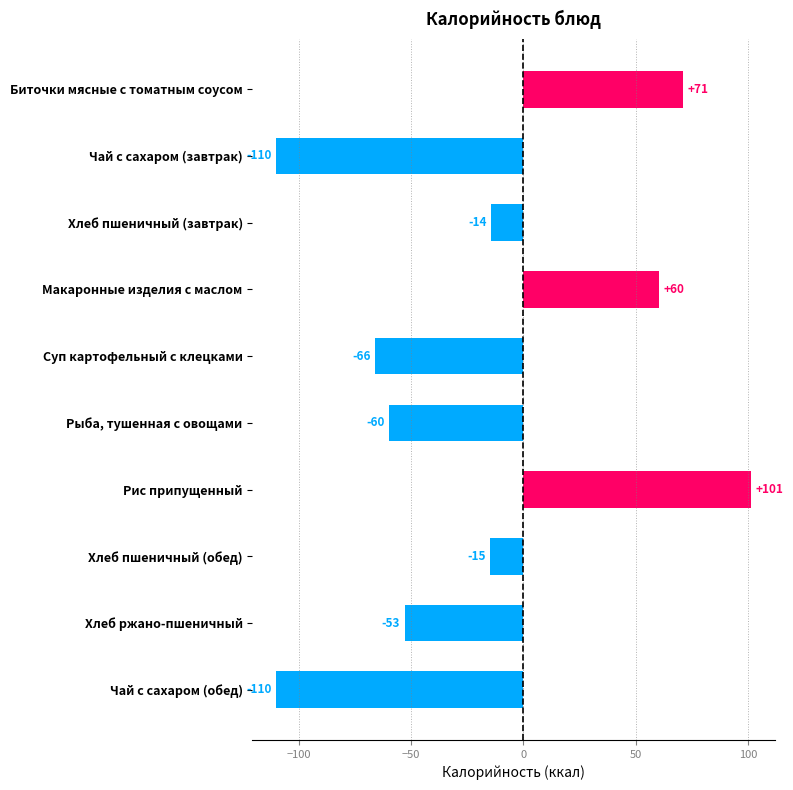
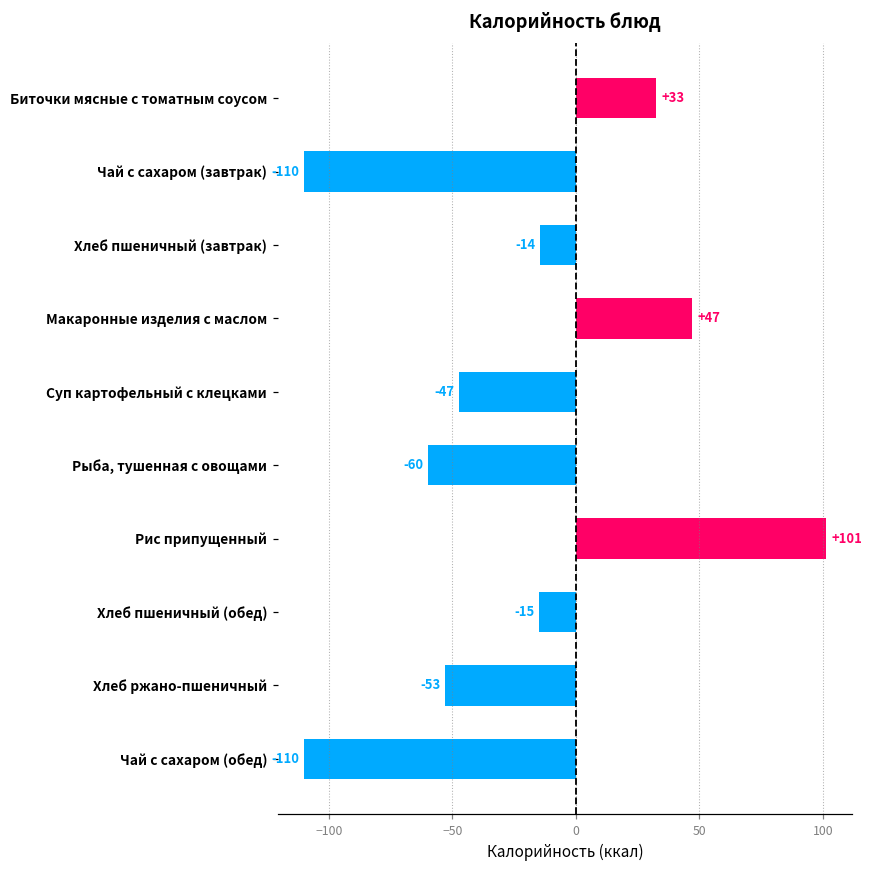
Биточки мясные с томатным соусом: +71 -> +33
Макаронные изделия с маслом: +60 -> +47
Суп картофельный с клецками: -66 -> -47
